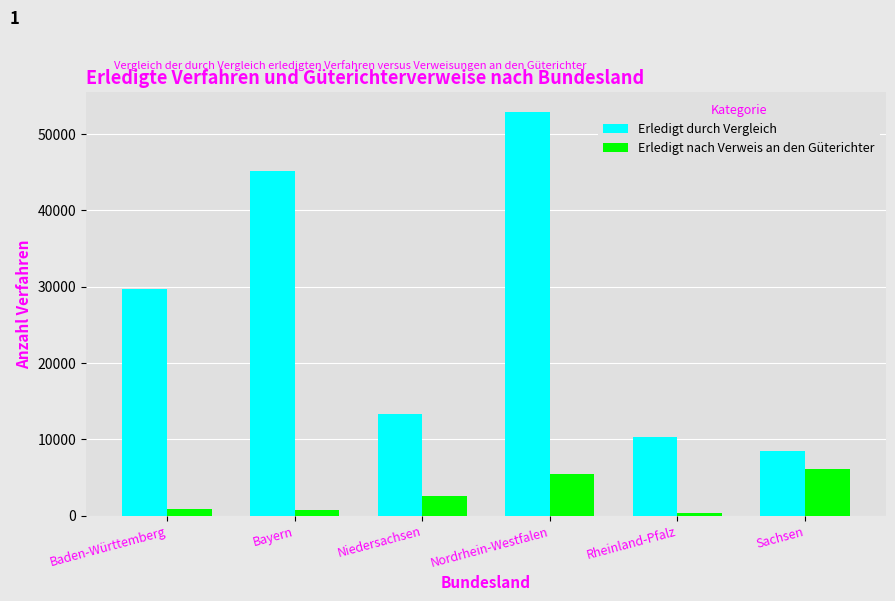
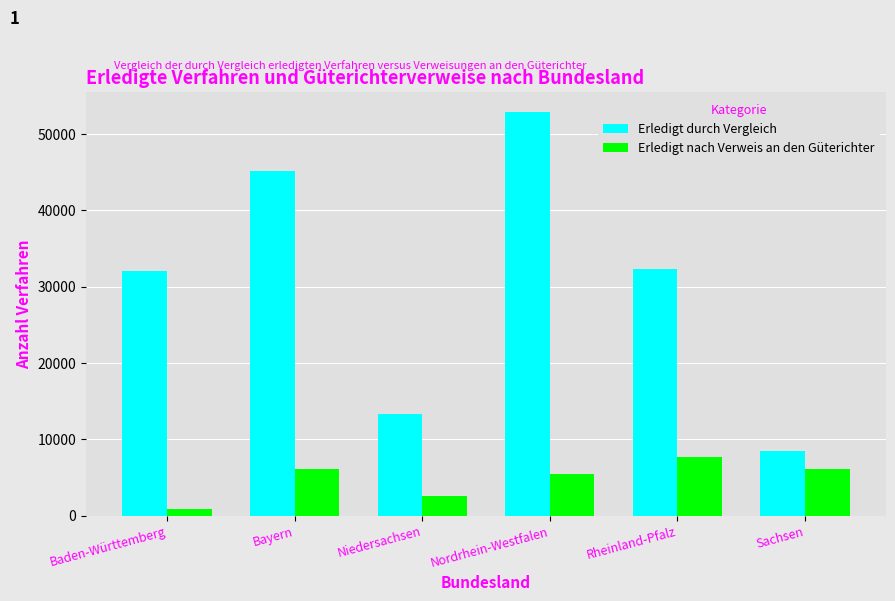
Erledigt durch Vergleich, Baden-Württemberg: 30000 -> 32000
Erledigt nach Verweis an den Güterichter, Bayern: 1000 -> 6000
Erledigt durch Vergleich, Rheinland-Pfalz: 10000 -> 32000
Erledigt nach Verweis an den Güterichter, Rheinland-Pfalz: 0 -> 8000
